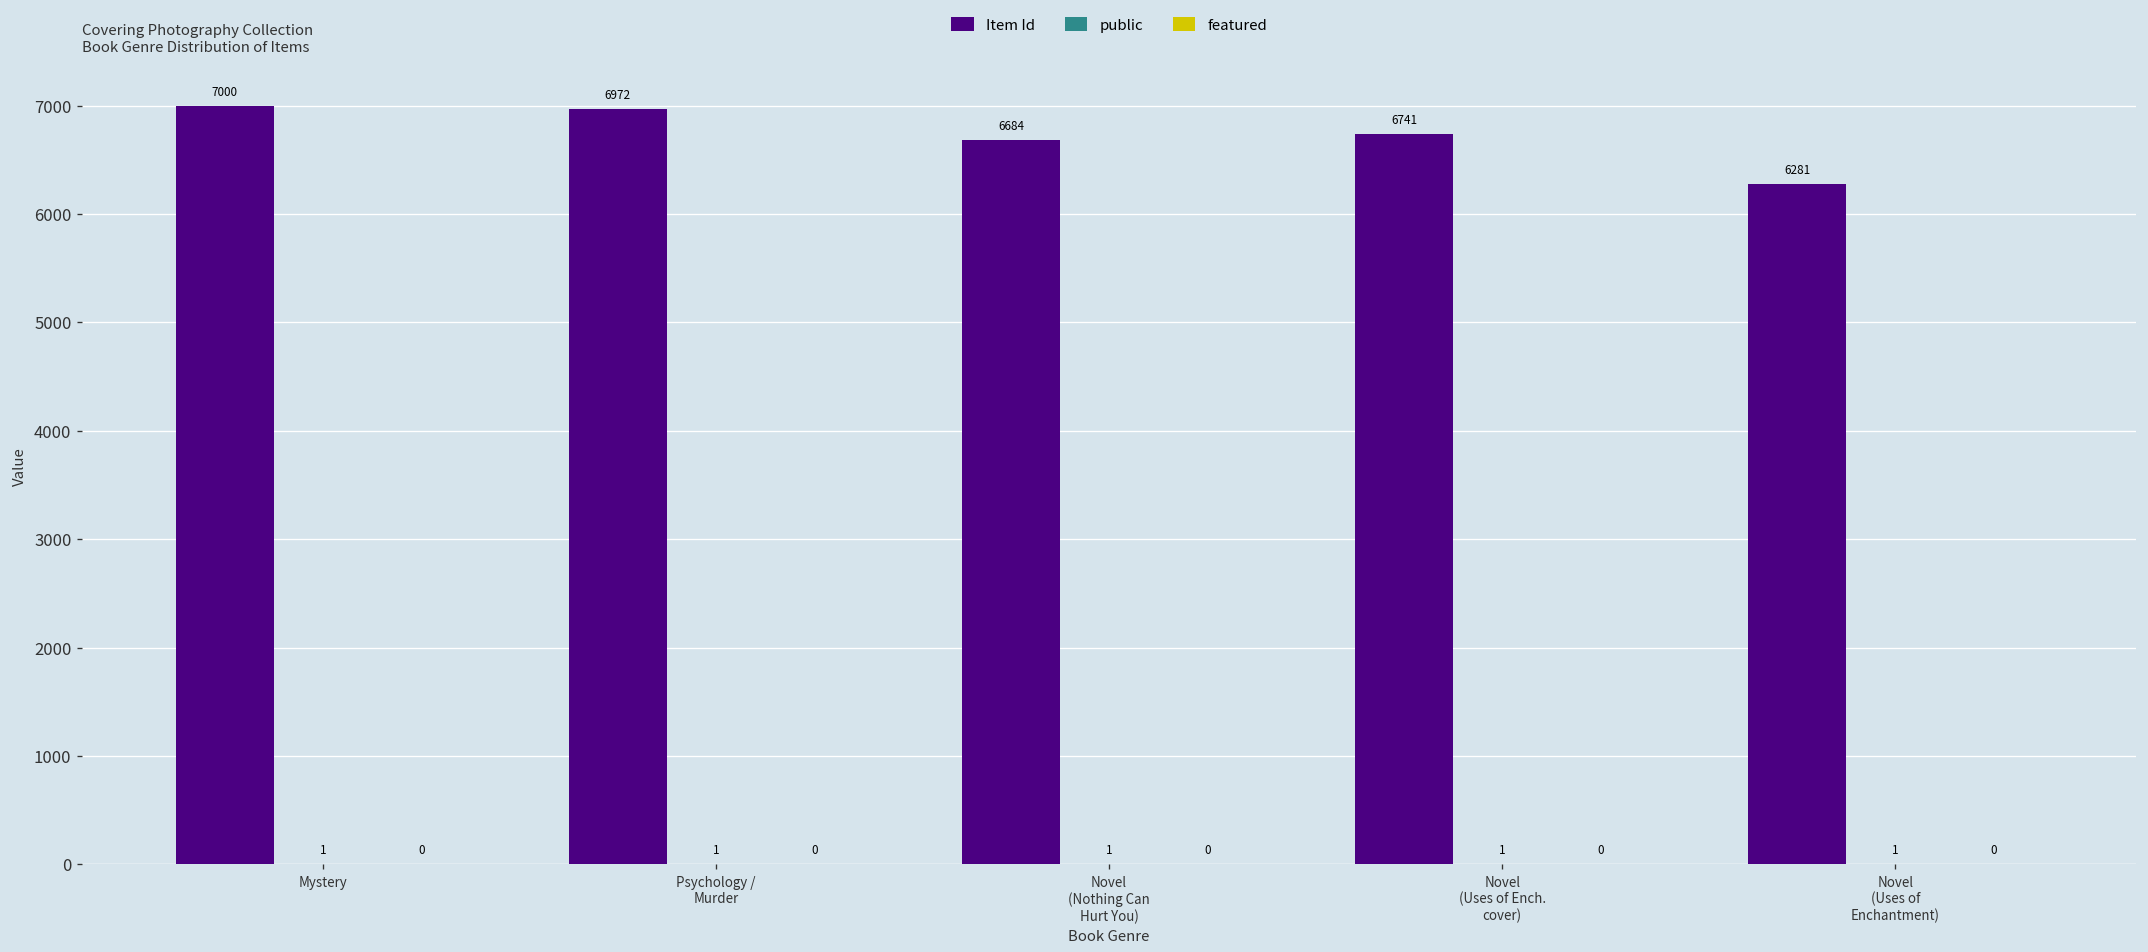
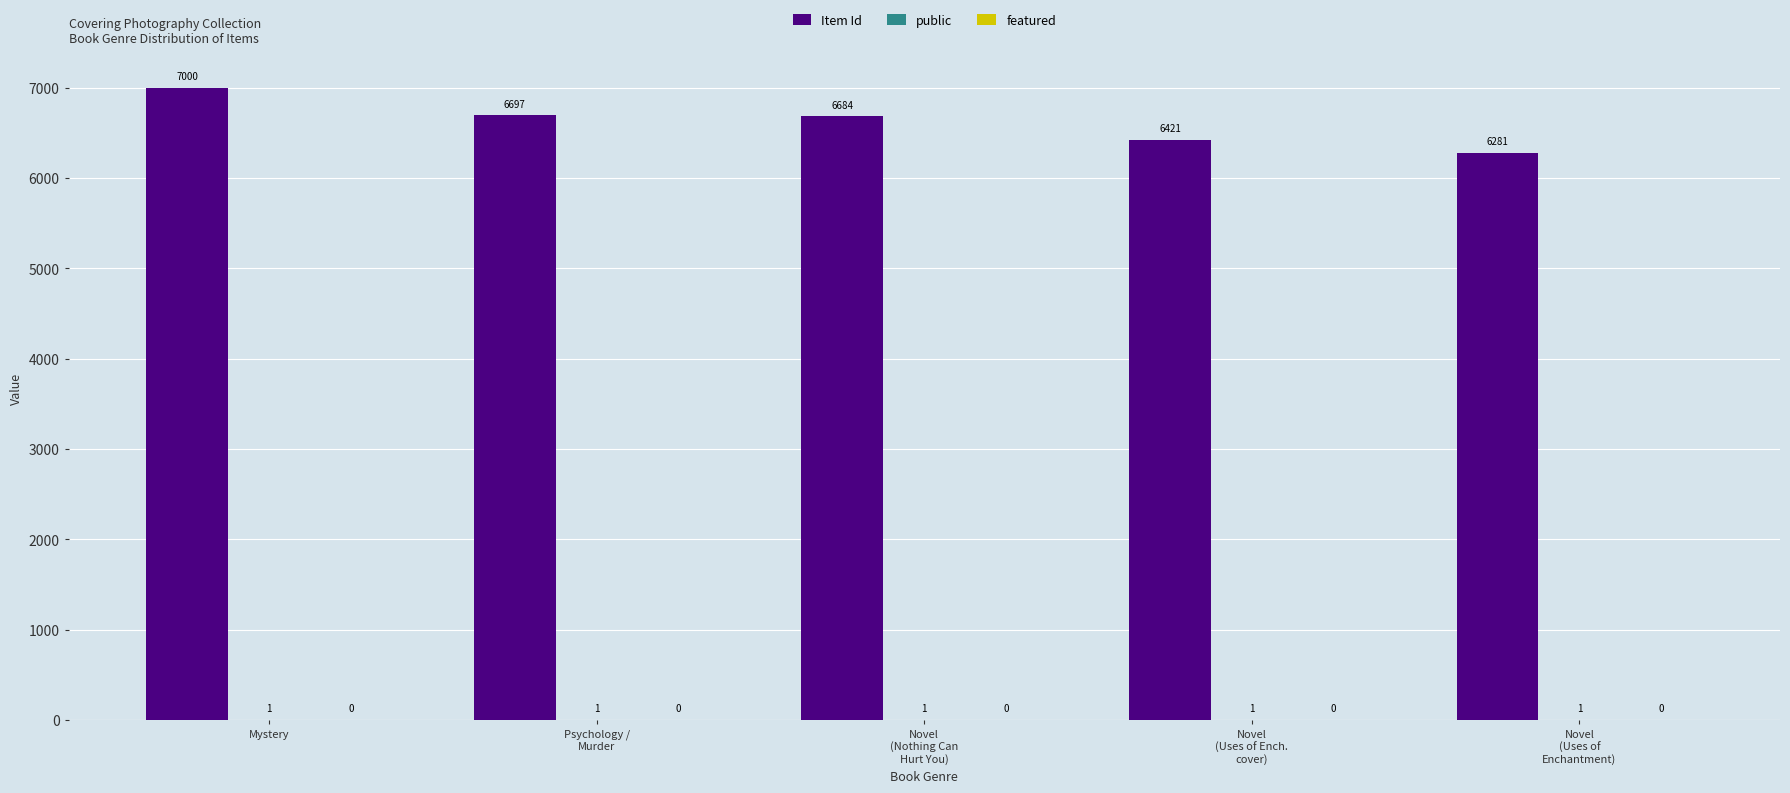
Item Id, Psychology / Murder: 6972 -> 6697
Item Id, Novel (Uses of Ench. cover): 6741 -> 6421
